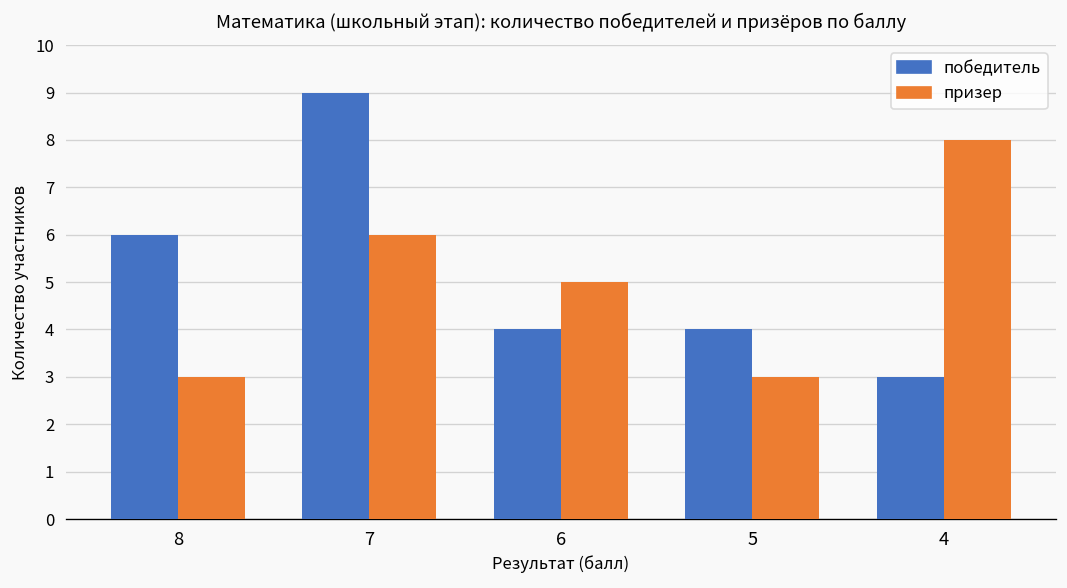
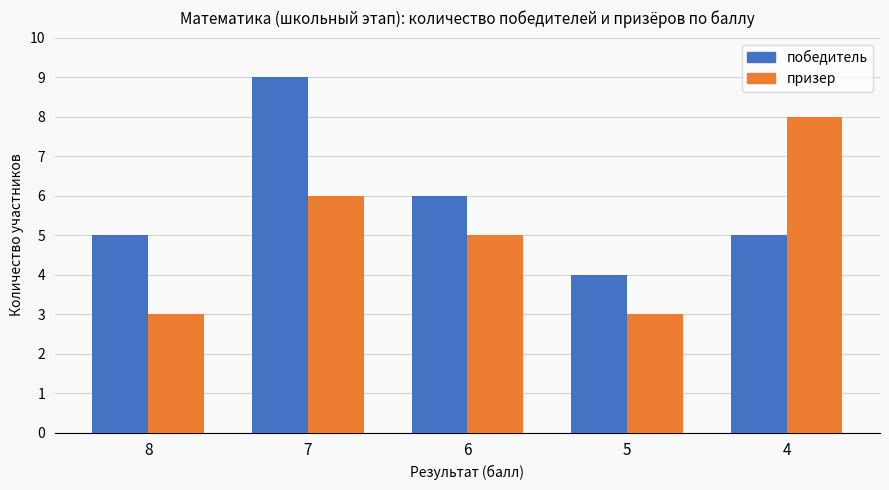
победитель, 8: 6 -> 5
победитель, 6: 4 -> 6
победитель, 4: 3 -> 5
